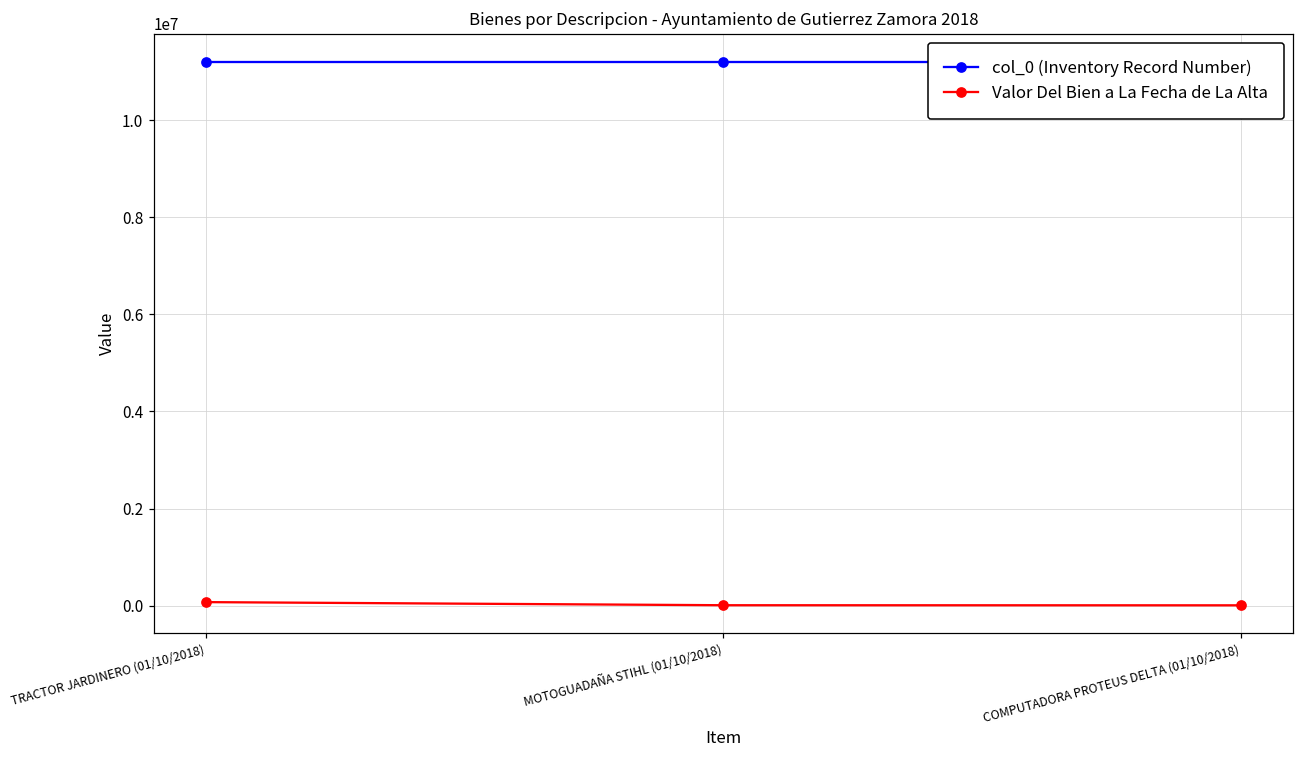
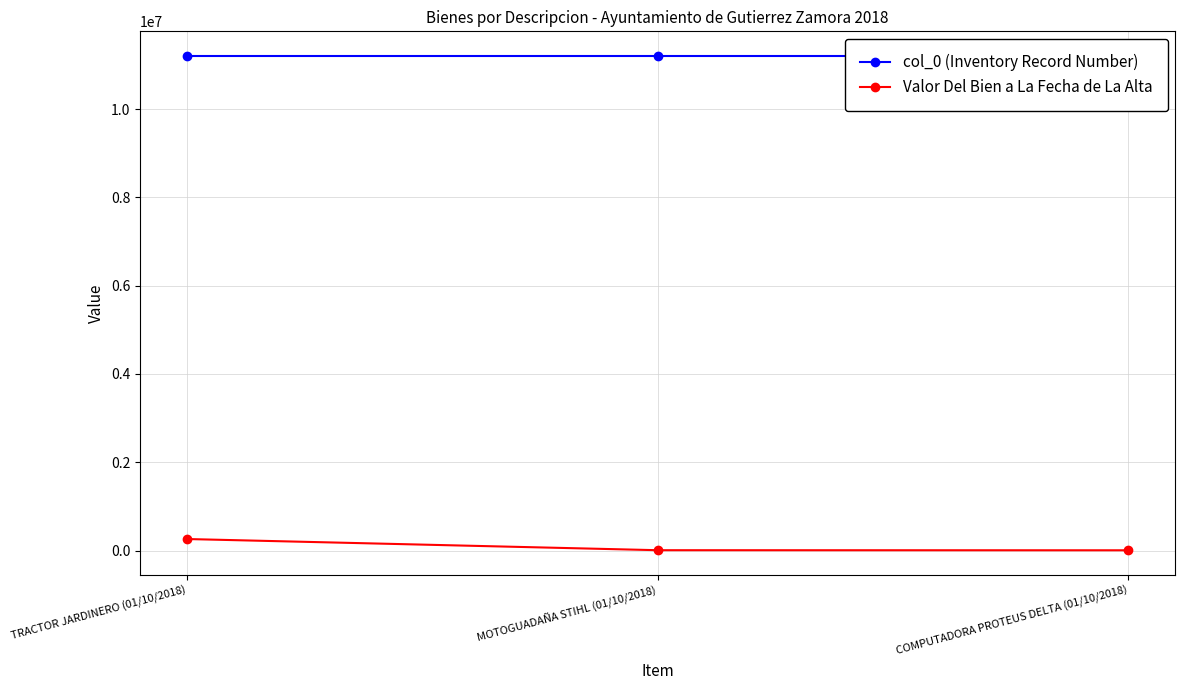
Valor Del Bien a La Fecha de La Alta, TRACTOR JARDINERO (01/10/2018): 100000 -> 300000
